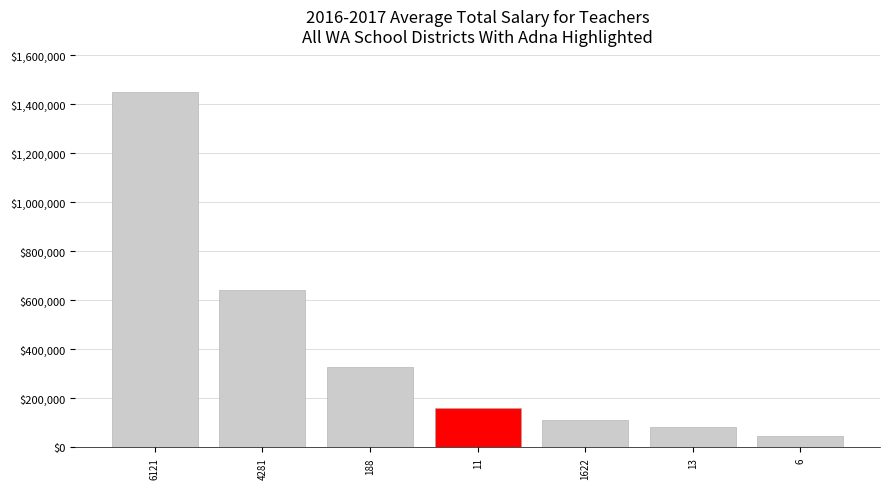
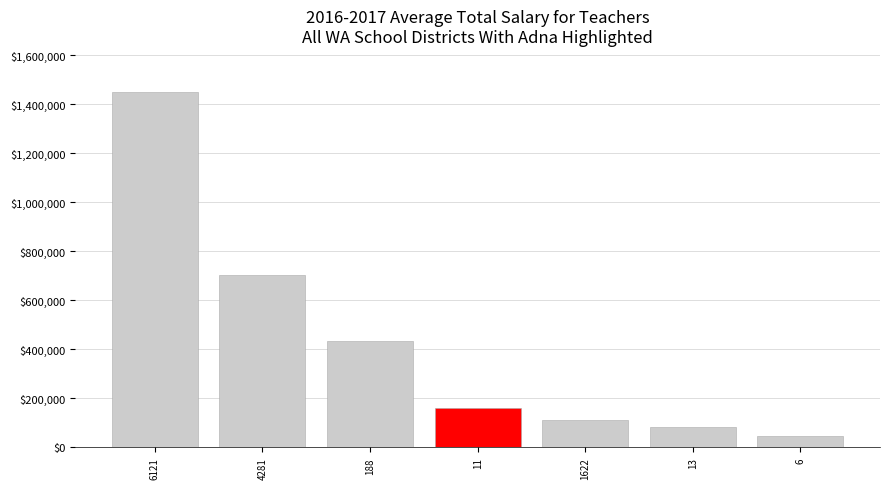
4281: $640,000 -> $700,000
188: $330,000 -> $440,000
